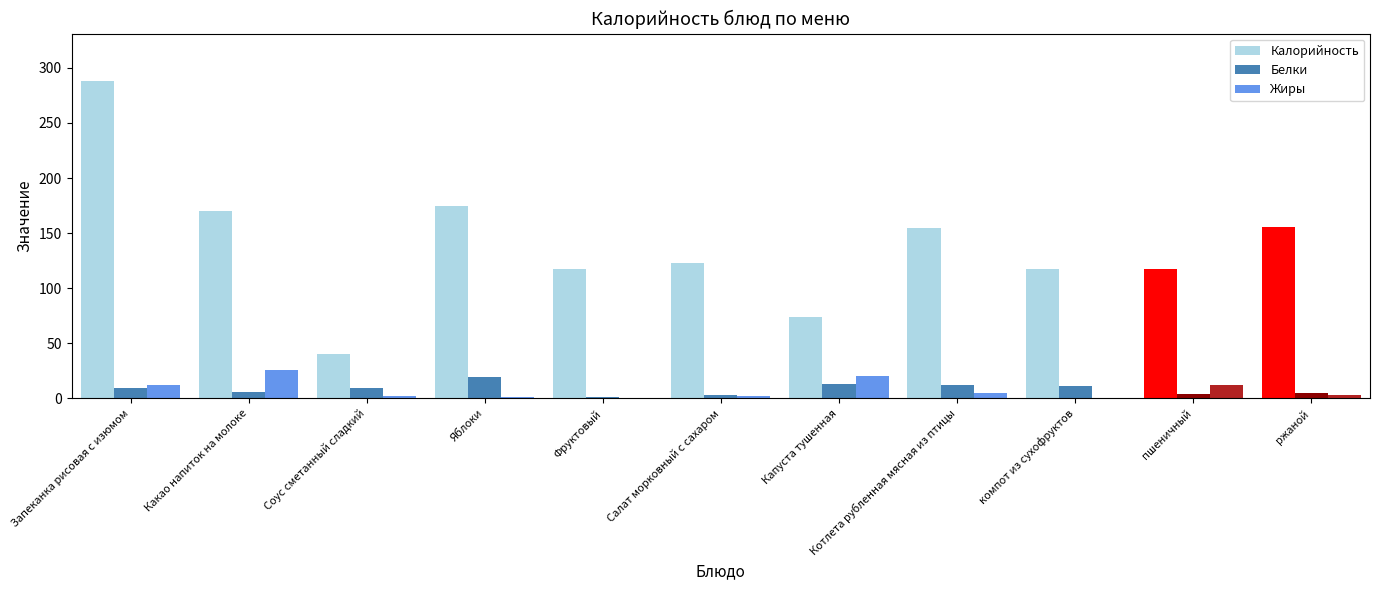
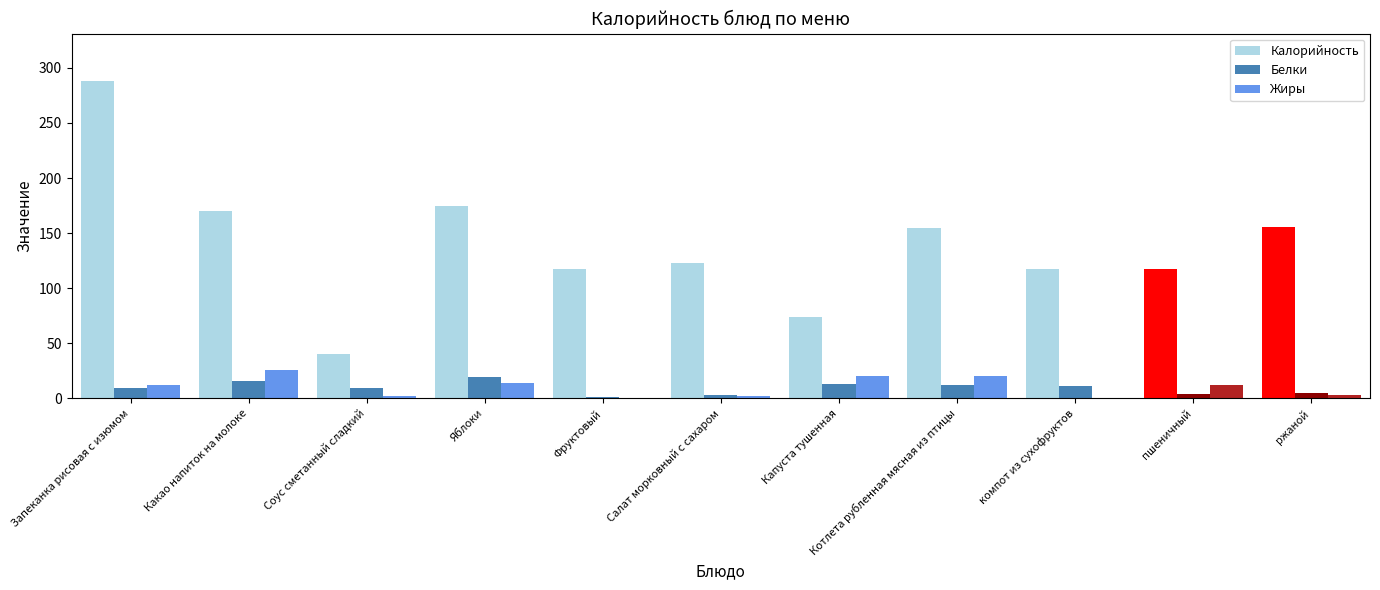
Белки, Какао напиток на молоке: 6 -> 16
Жиры, Яблоки: 1 -> 14
Жиры, Котлета рубленная мясная из птицы: 5 -> 20
